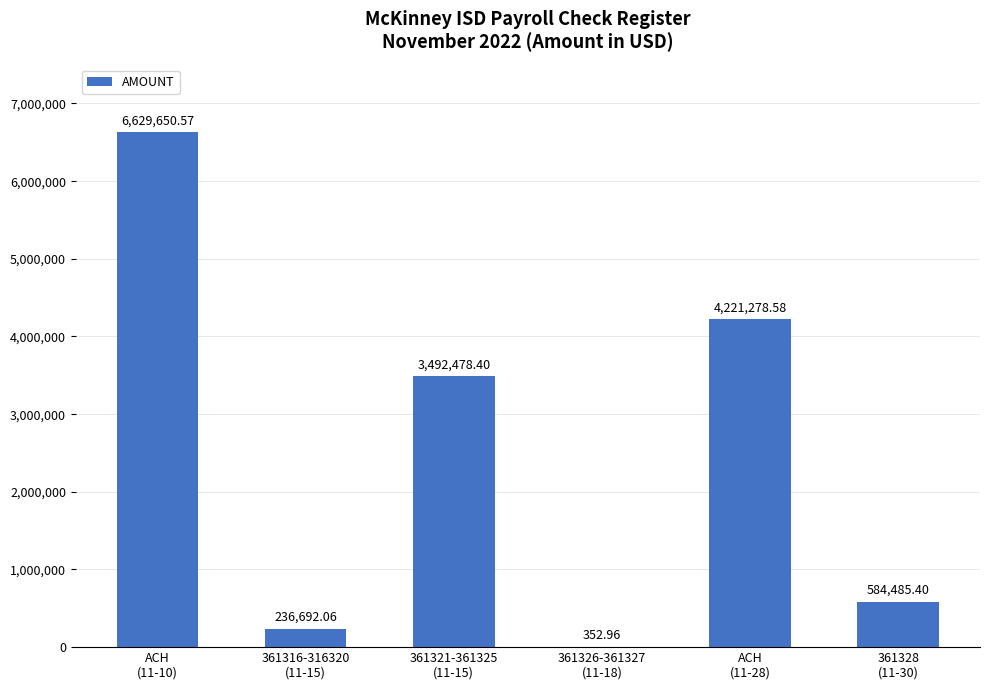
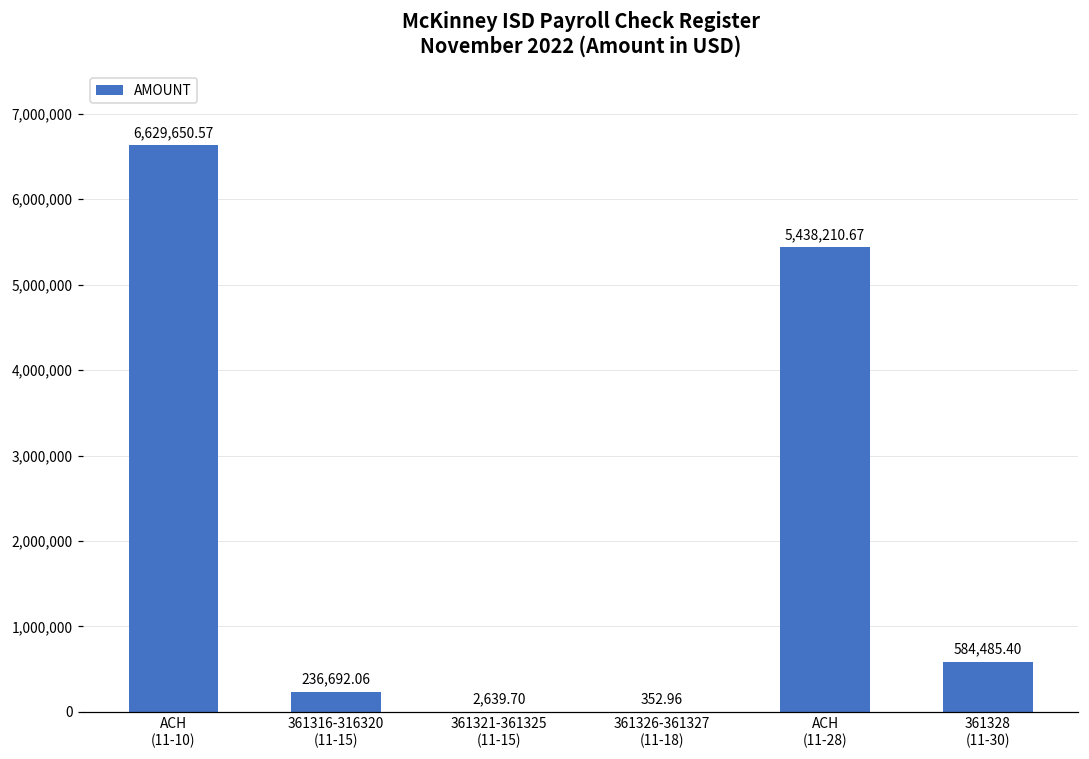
361321-361325 (11-15): 3,492,478.40 -> 2,639.70
ACH (11-28): 4,221,278.58 -> 5,438,210.67
